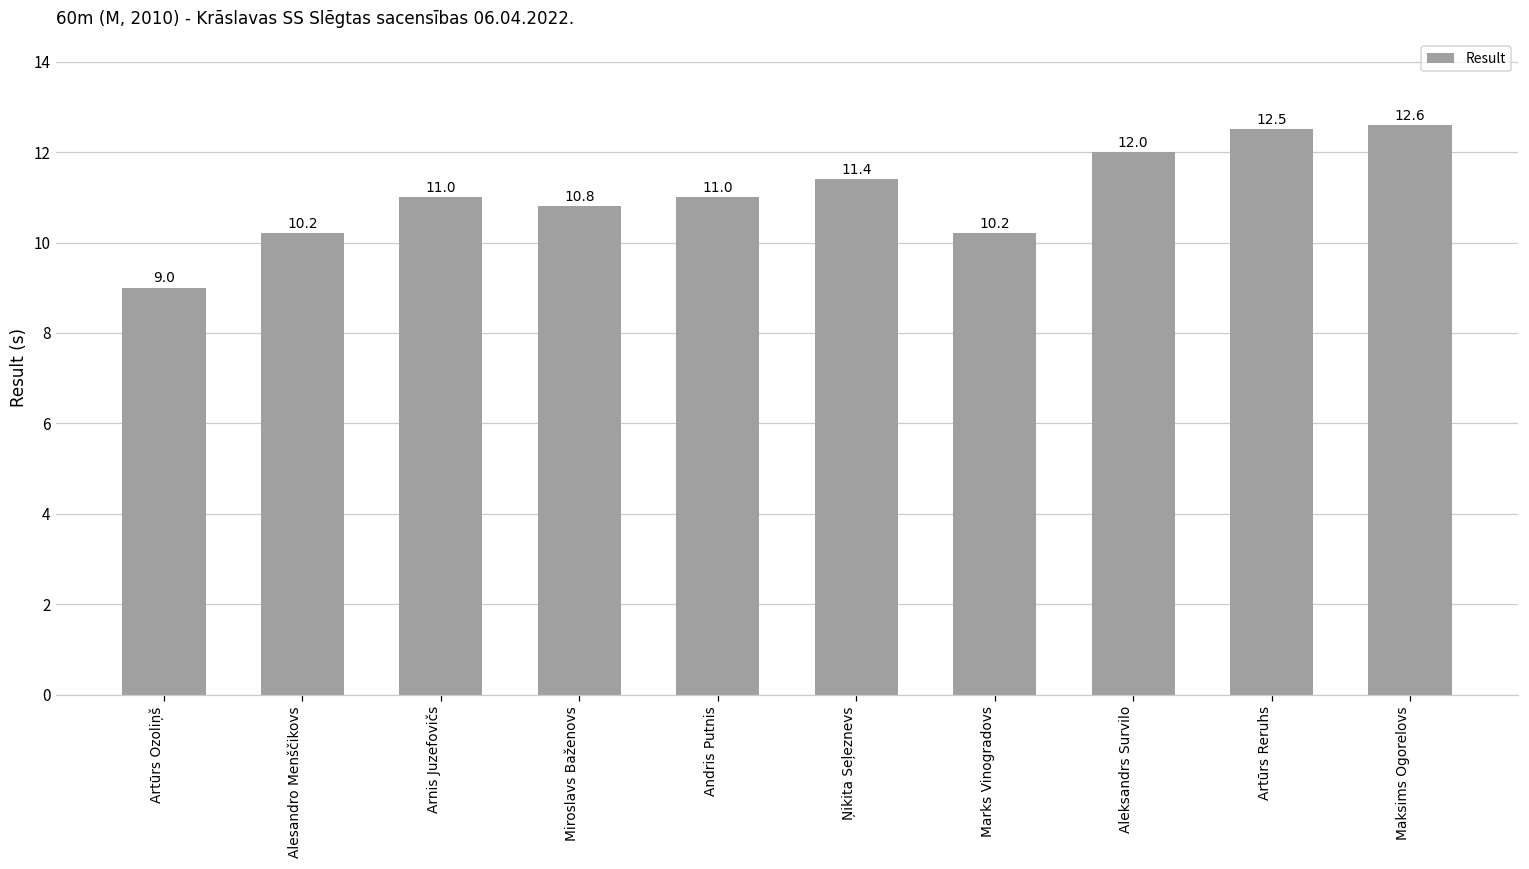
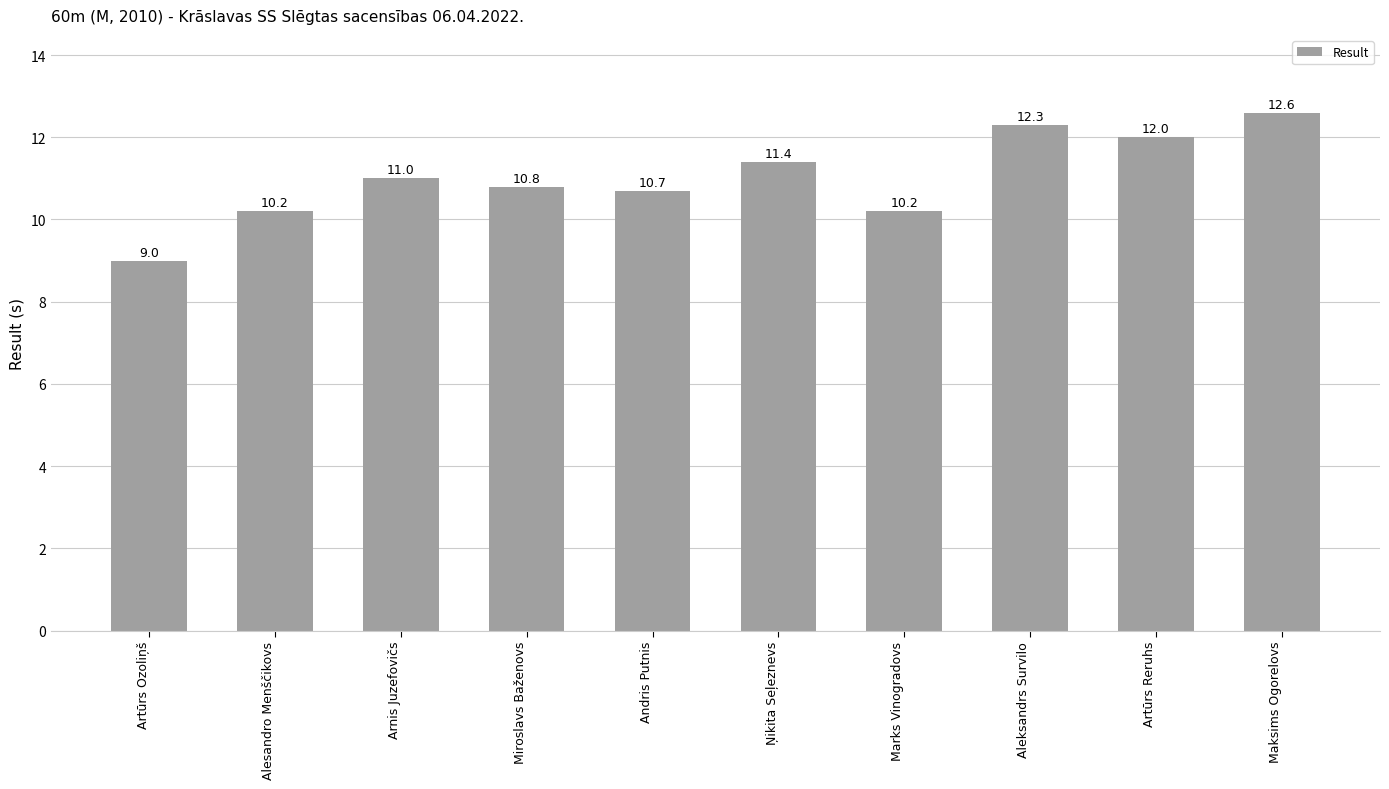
Andris Putnis: 11.0 -> 10.7
Aleksandrs Survilo: 12.0 -> 12.3
Artūrs Reruhs: 12.5 -> 12.0
